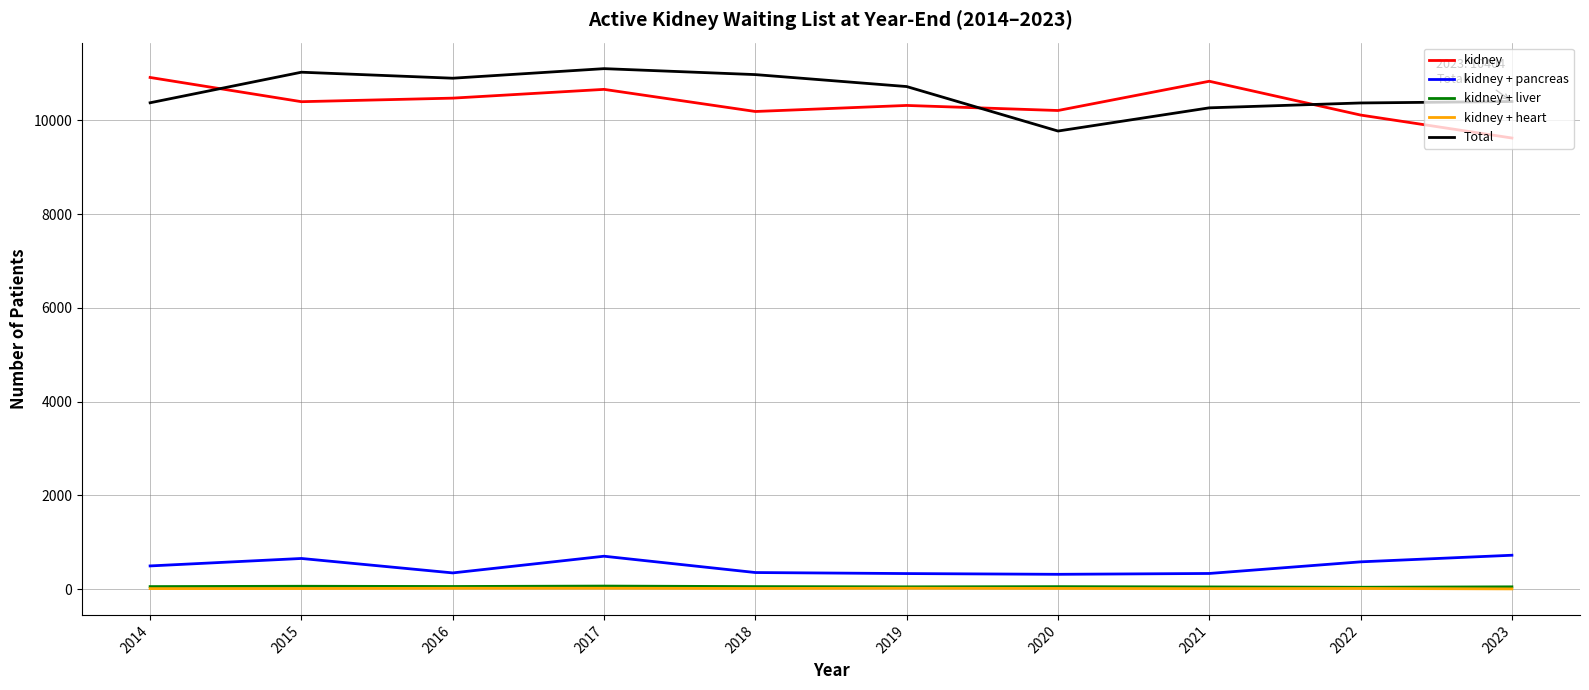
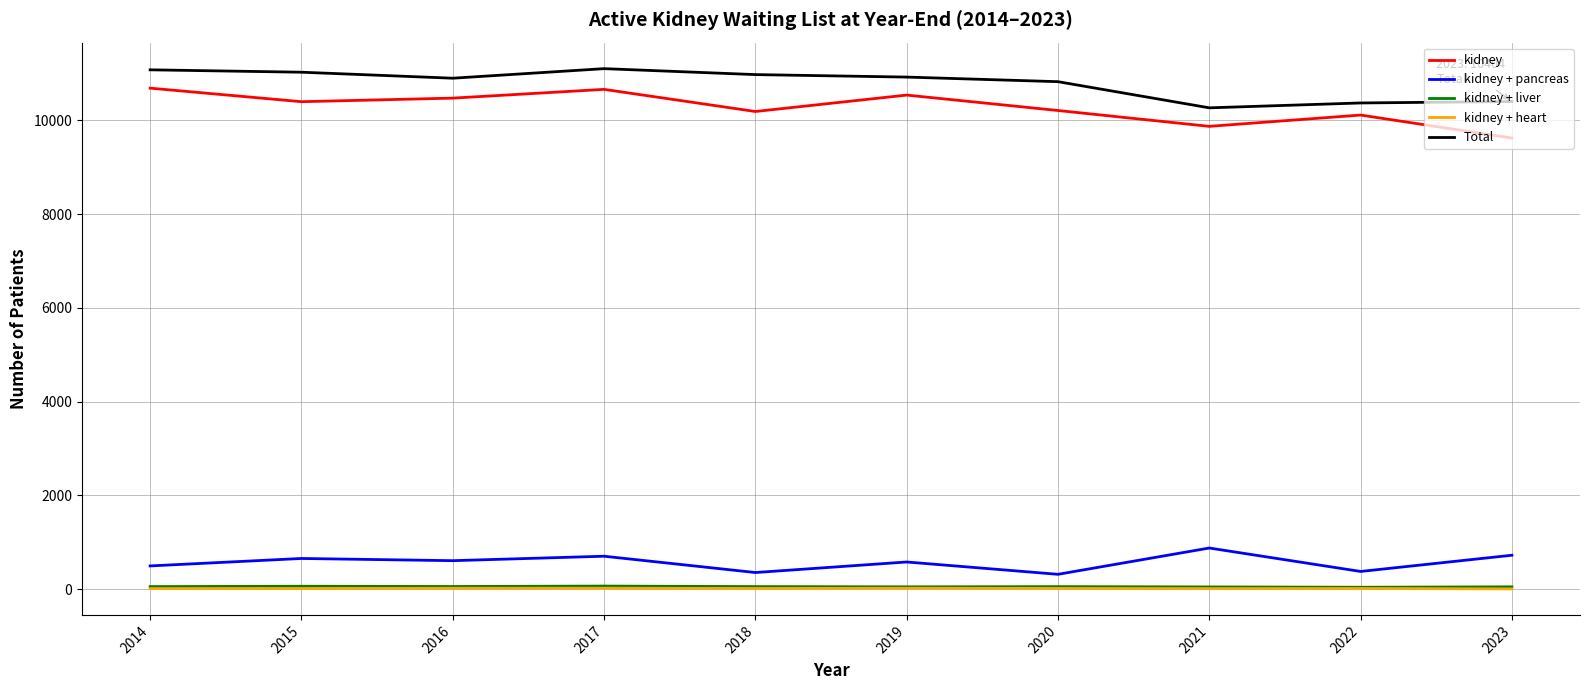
kidney, 2014: 10900 -> 10700
Total, 2014: 10400 -> 11100
kidney + pancreas, 2016: 300 -> 600
kidney, 2019: 10300 -> 10500
kidney + pancreas, 2019: 300 -> 600
Total, 2019: 10700 -> 10900
Total, 2020: 9800 -> 10800
kidney, 2021: 10800 -> 9900
kidney + pancreas, 2021: 300 -> 900
kidney + pancreas, 2022: 600 -> 400
